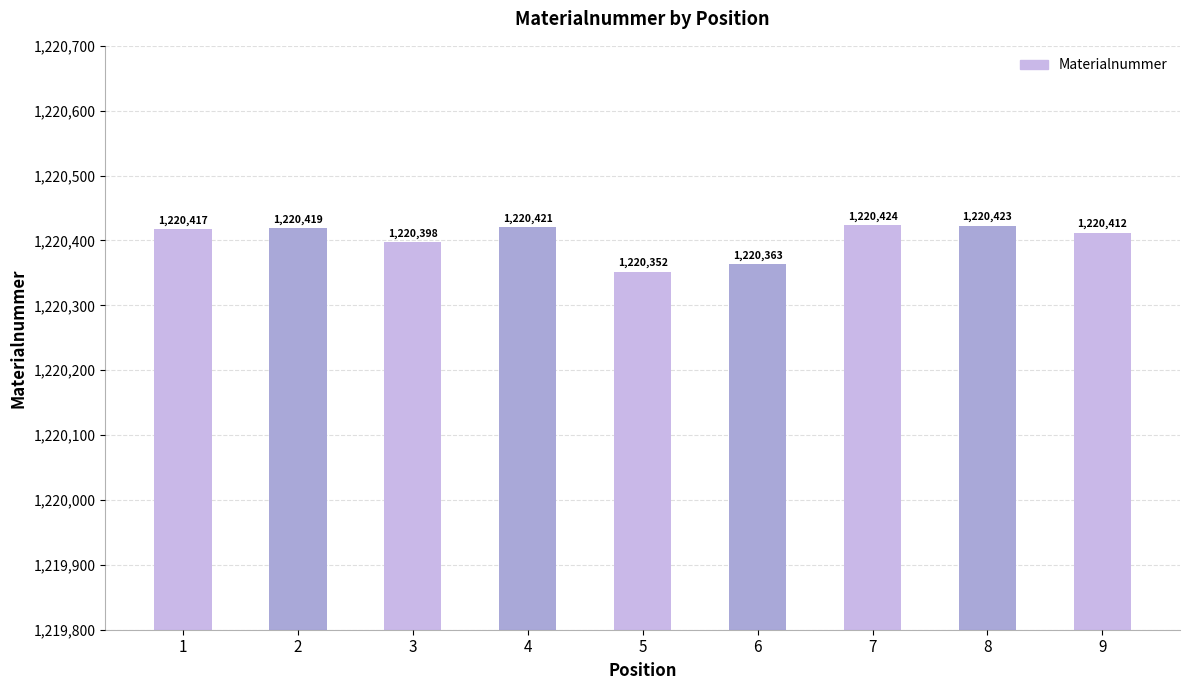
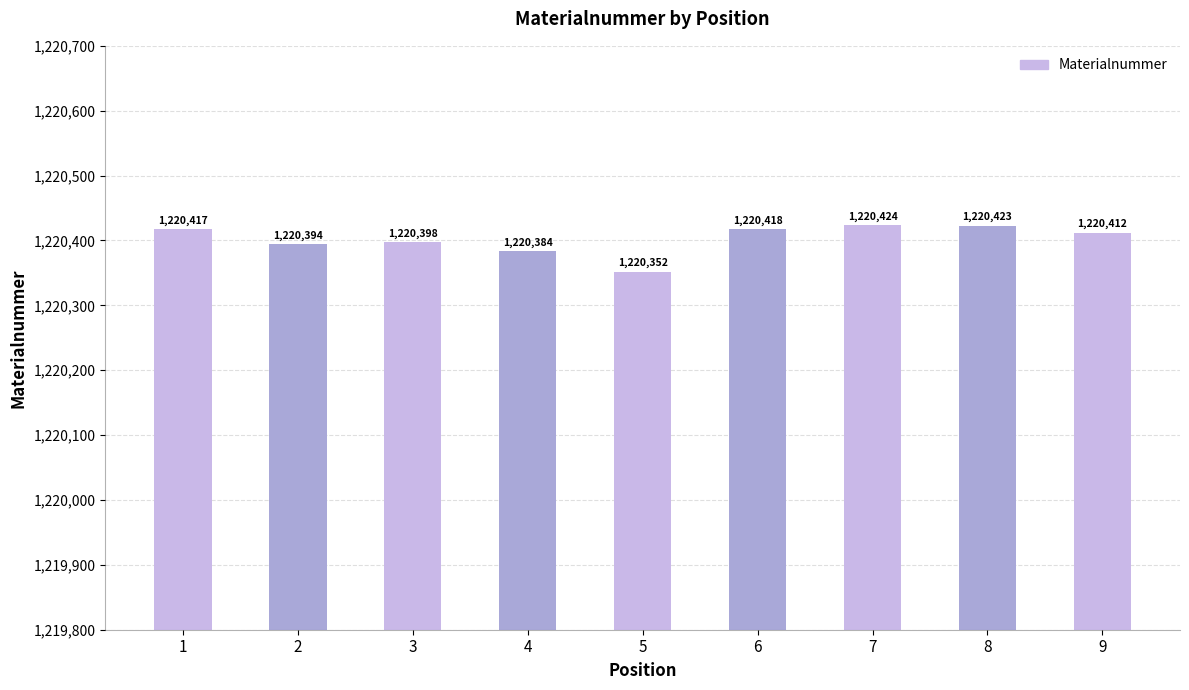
2: 1,220,419 -> 1,220,394
4: 1,220,421 -> 1,220,384
6: 1,220,363 -> 1,220,418
